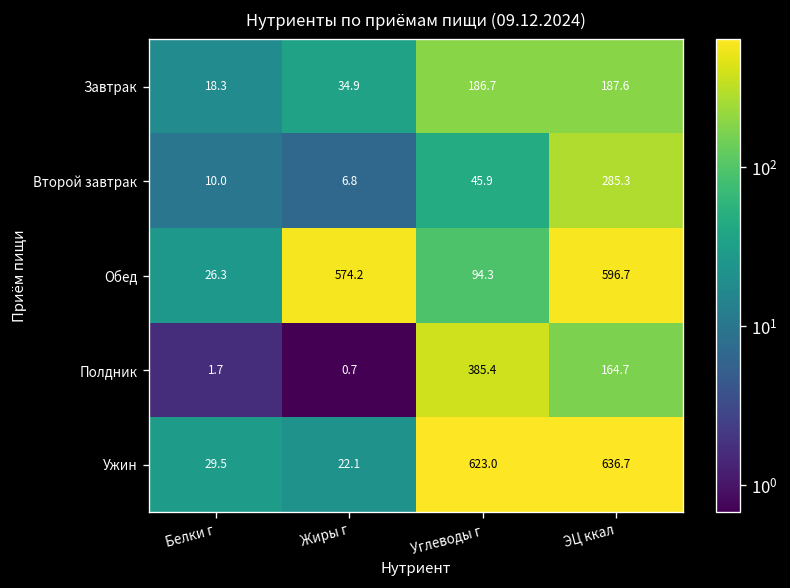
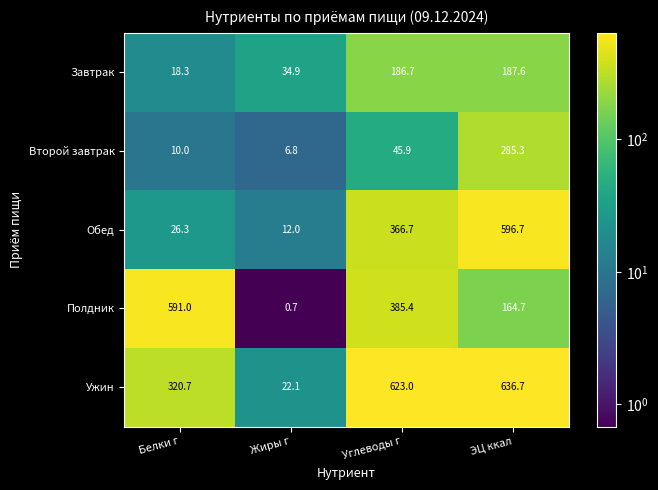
Обед, Жиры г: 574.2 -> 12.0
Обед, Углеводы г: 94.3 -> 366.7
Полдник, Белки г: 1.7 -> 591.0
Ужин, Белки г: 29.5 -> 320.7
